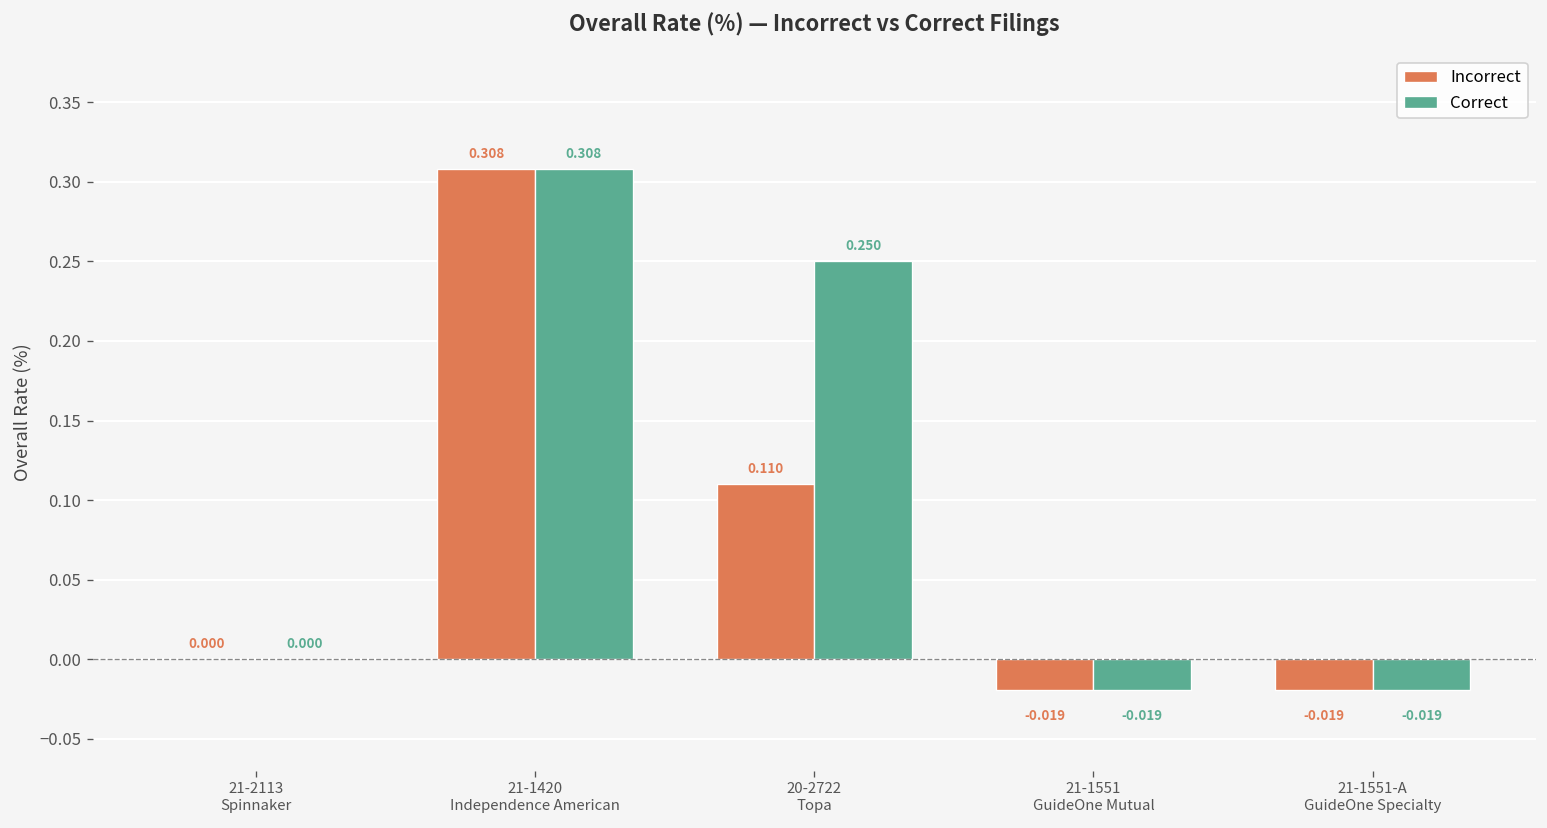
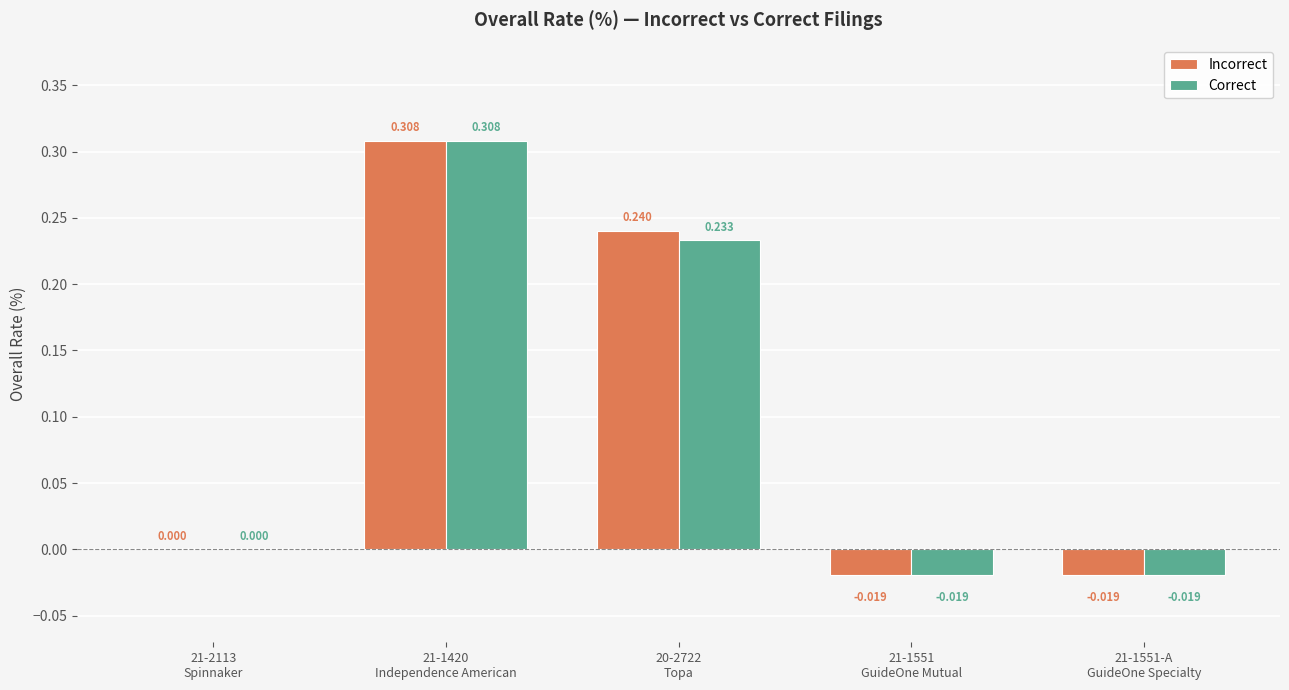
Incorrect, 20-2722 Topa: 0.110 -> 0.240
Correct, 20-2722 Topa: 0.250 -> 0.233
